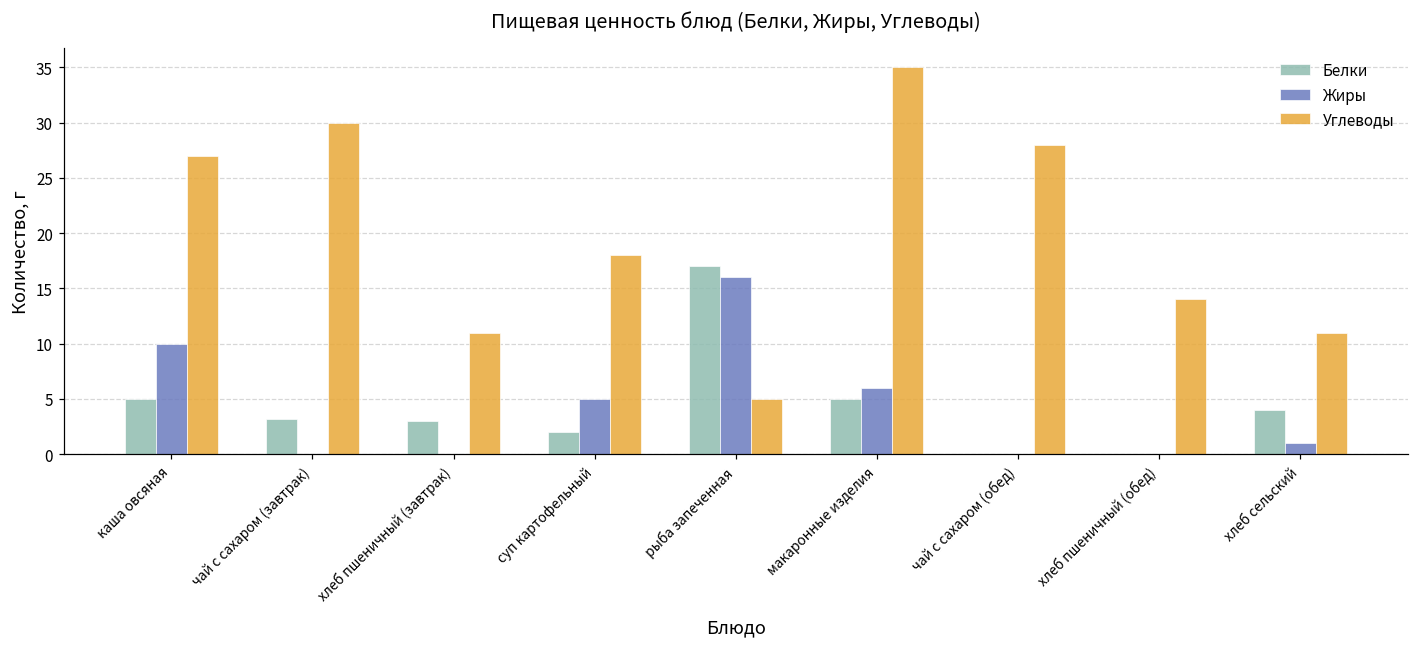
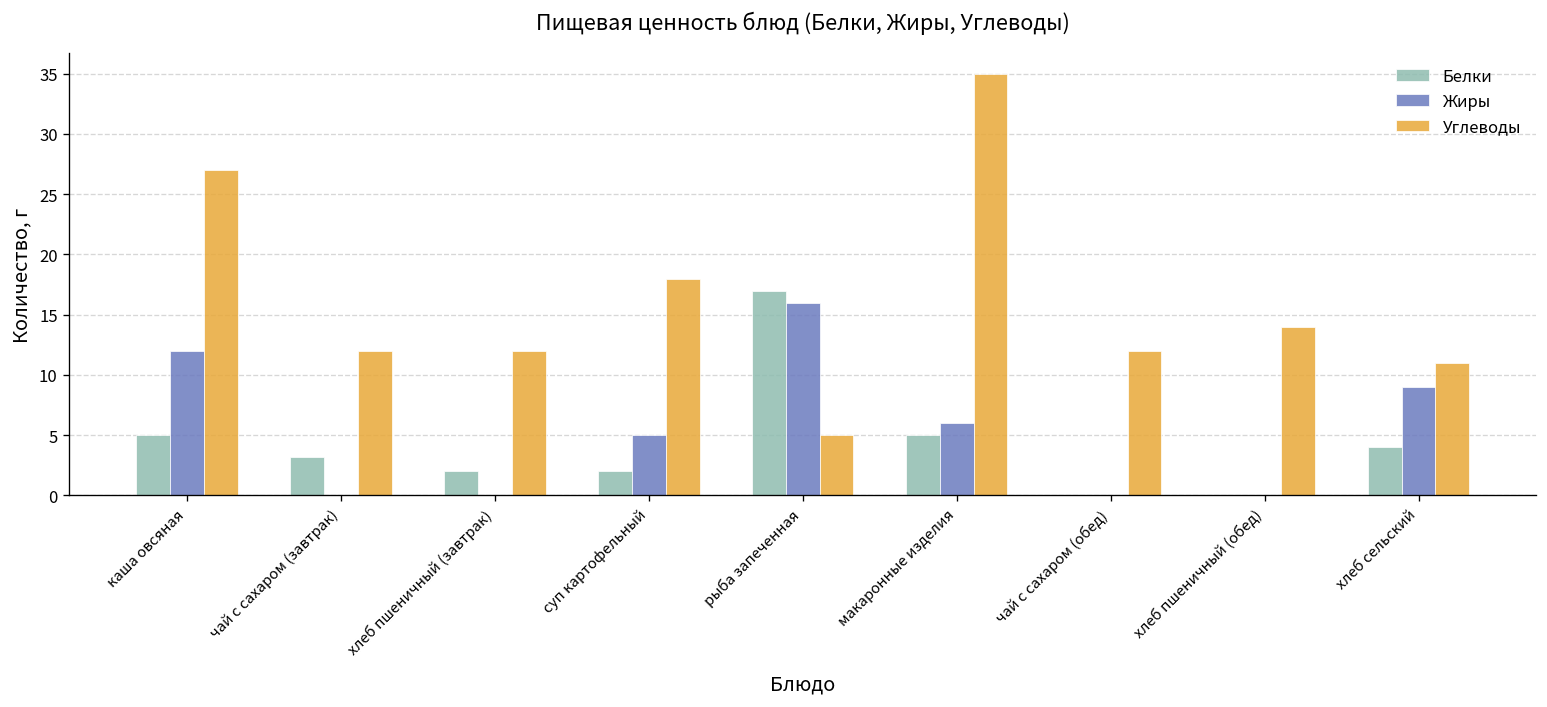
Жиры, каша овсяная: 10 -> 12
Углеводы, чай с сахаром (завтрак): 30 -> 12
Белки, хлеб пшеничный (завтрак): 3 -> 2
Углеводы, хлеб пшеничный (завтрак): 11 -> 12
Углеводы, чай с сахаром (обед): 28 -> 12
Жиры, хлеб сельский: 1 -> 9
